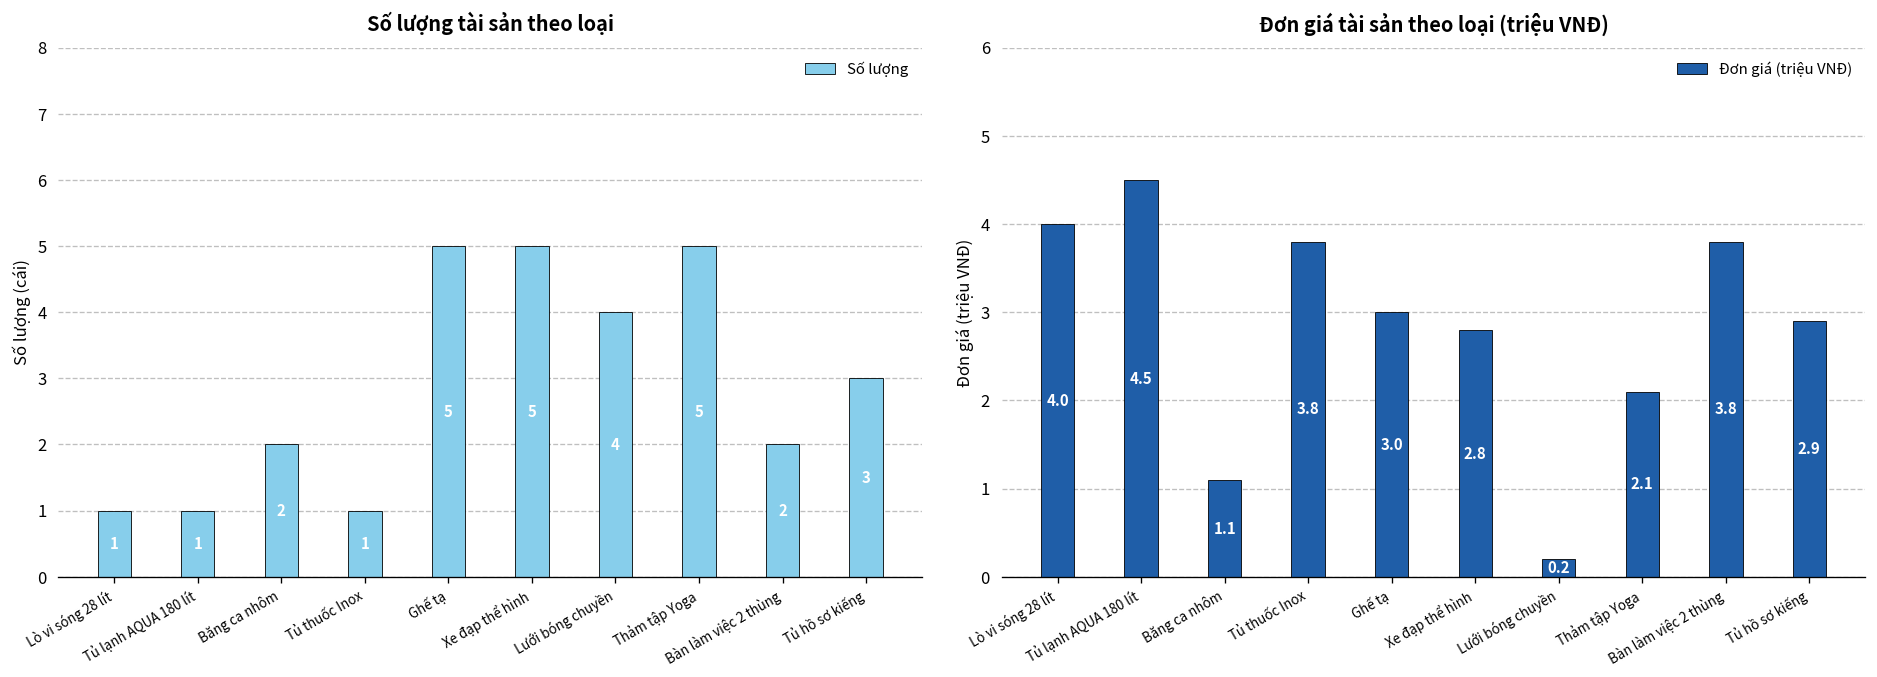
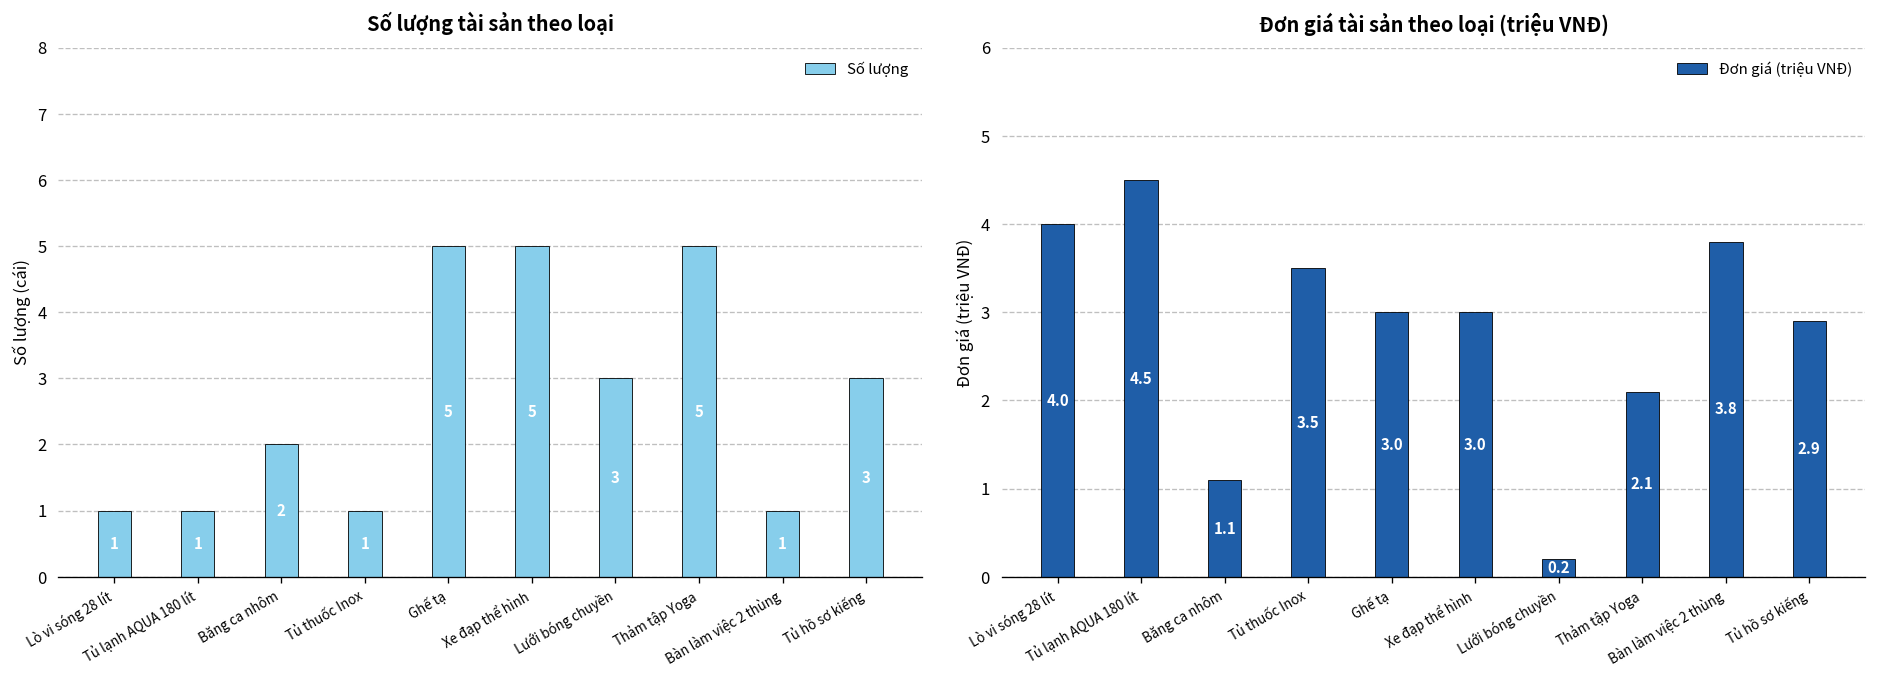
Số lượng tài sản theo loại, Lưới bóng chuyền: 4 -> 3
Số lượng tài sản theo loại, Bàn làm việc 2 thùng: 2 -> 1
Đơn giá tài sản theo loại (triệu VNĐ), Tủ thuốc Inox: 3.8 -> 3.5
Đơn giá tài sản theo loại (triệu VNĐ), Xe đạp thể hình: 2.8 -> 3.0
